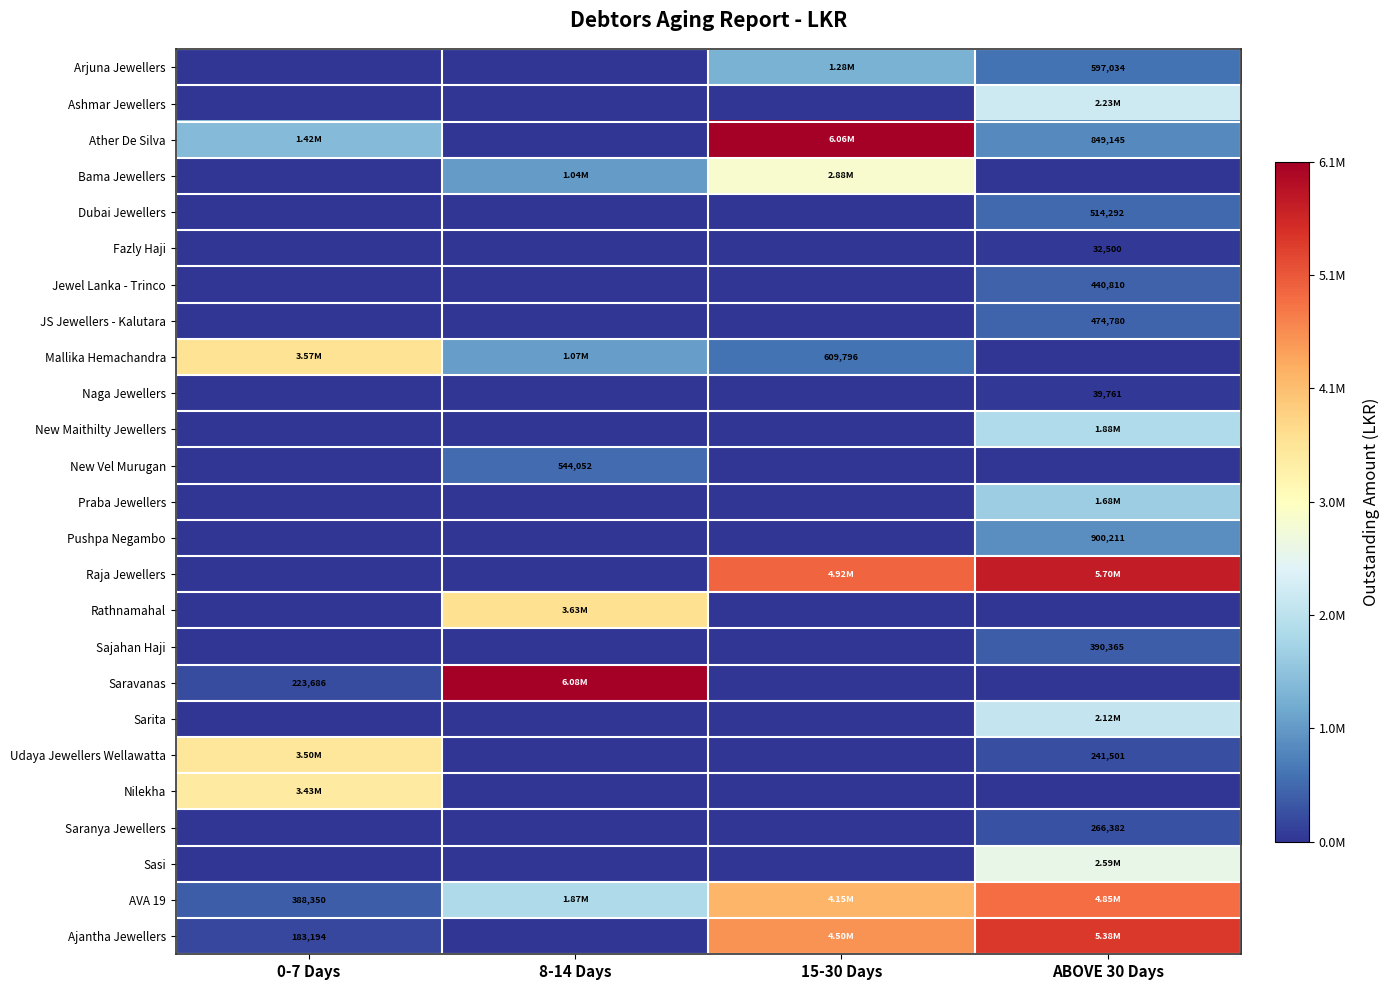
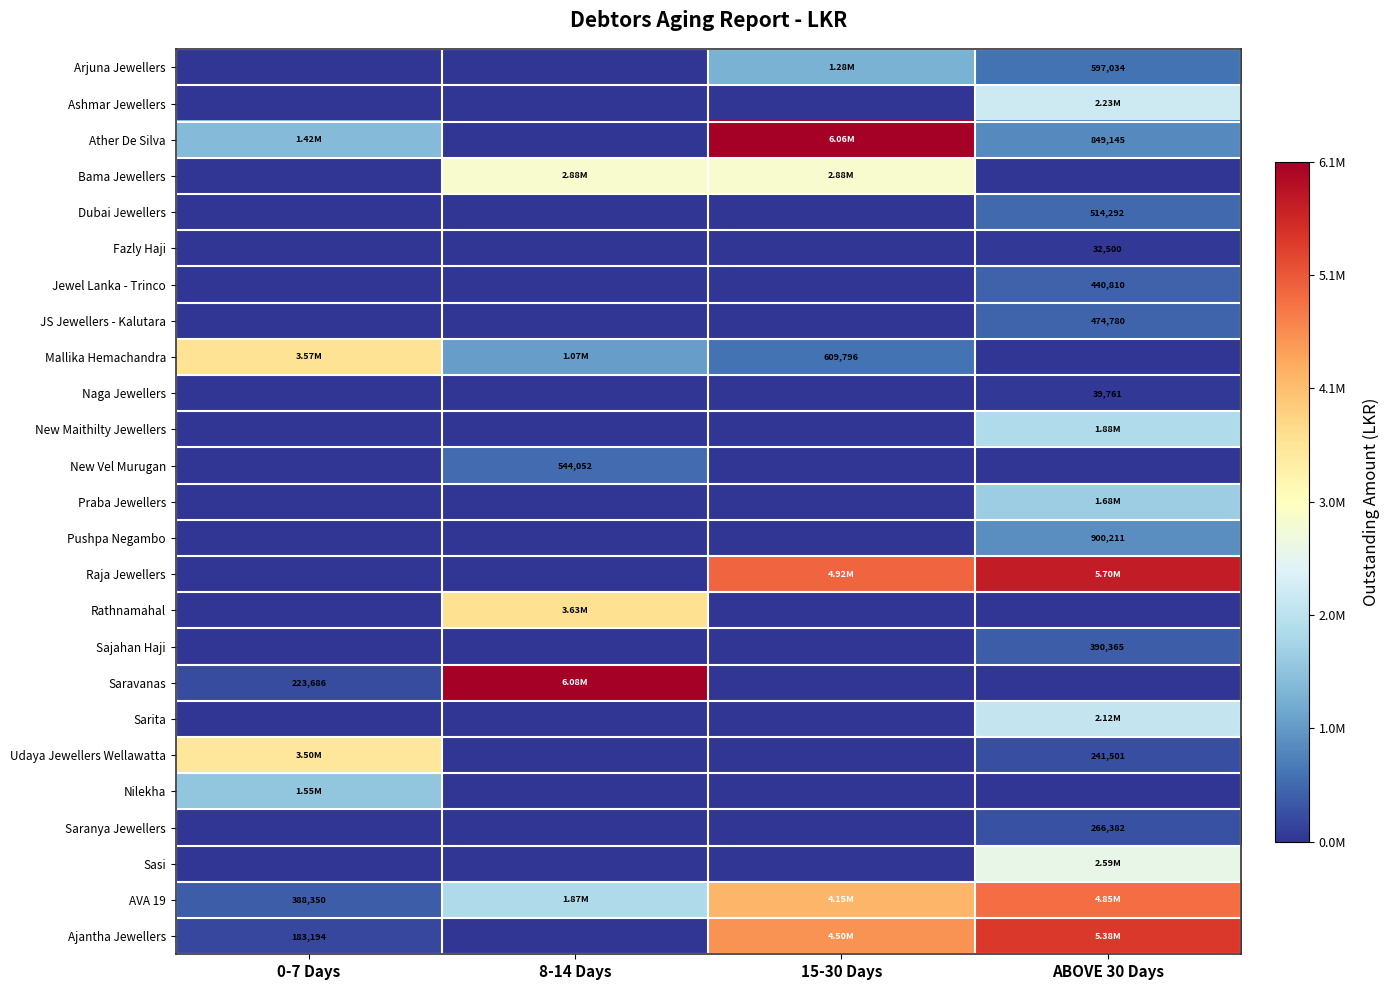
Bama Jewellers, 8-14 Days: 1.04M -> 2.88M
Nilekha, 0-7 Days: 3.43M -> 1.55M
